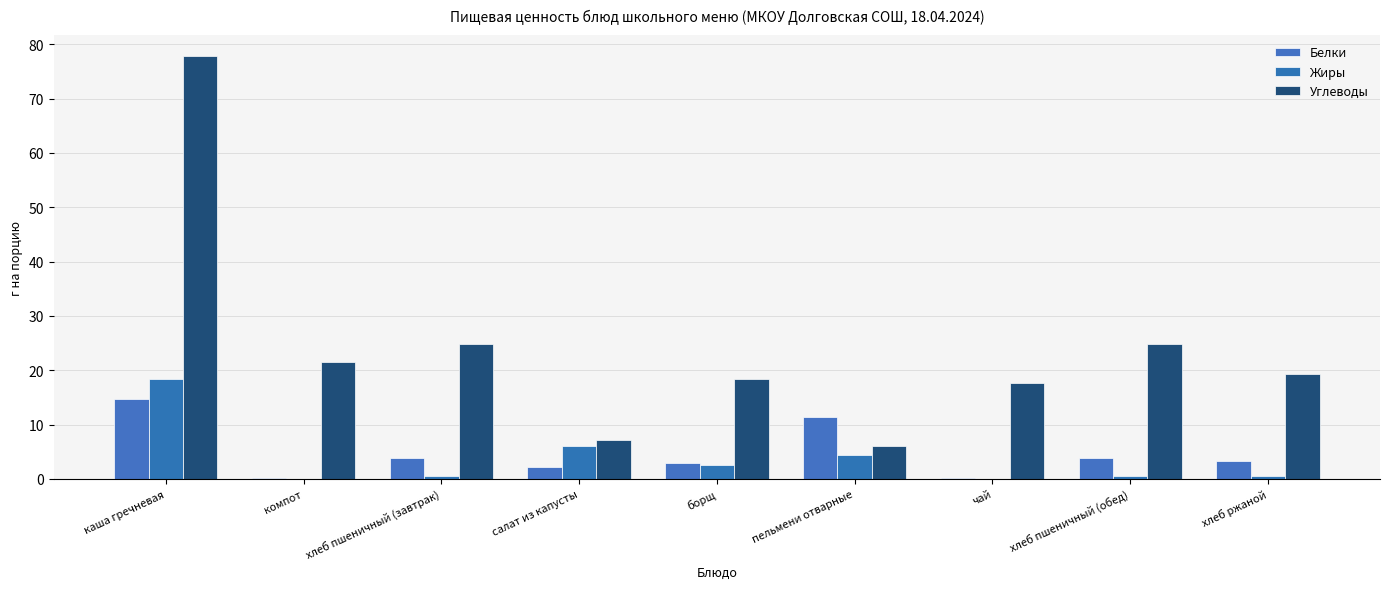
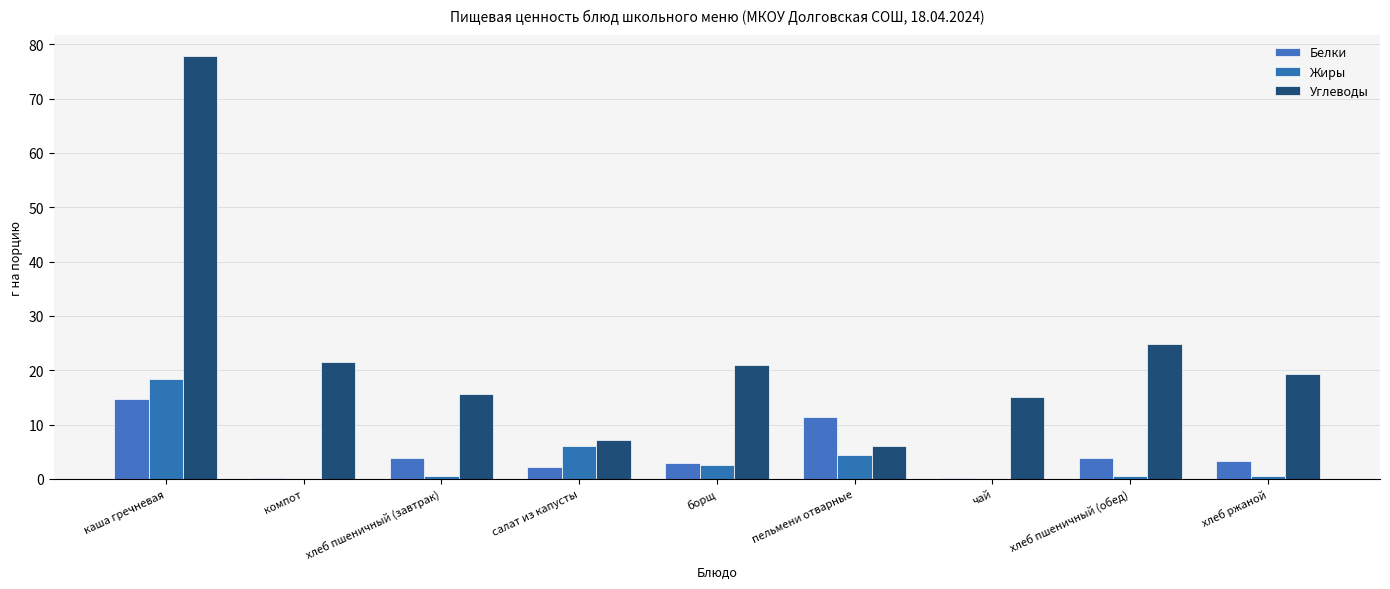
Углеводы, хлеб пшеничный (завтрак): 25 -> 16
Углеводы, борщ: 18 -> 21
Углеводы, чай: 18 -> 15
